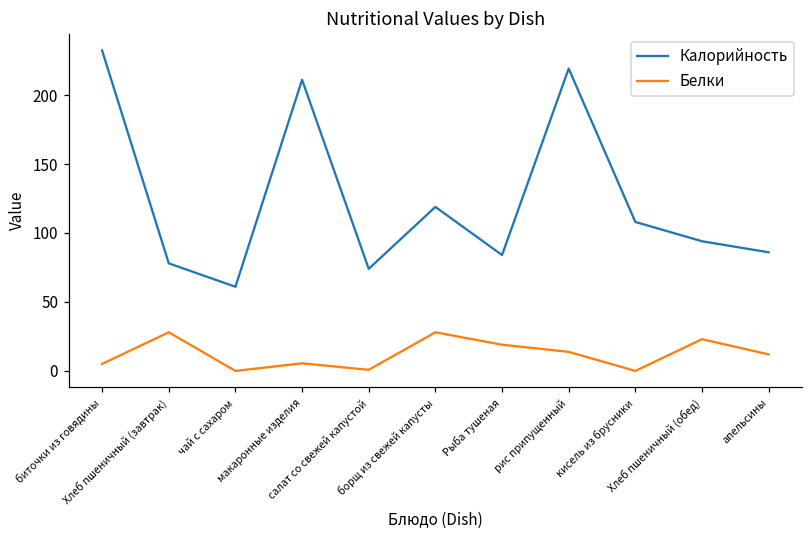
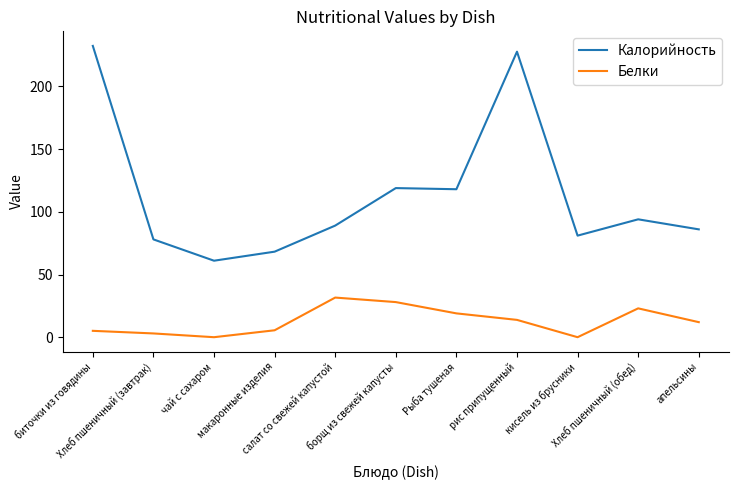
Белки, Хлеб пшеничный (завтрак): 28 -> 3
Калорийность, макаронные изделия: 211 -> 68
Калорийность, салат со свежей капустой: 74 -> 89
Белки, салат со свежей капустой: 1 -> 32
Калорийность, Рыба тушеная: 84 -> 118
Калорийность, рис припущенный: 219 -> 228
Калорийность, кисель из брусники: 108 -> 81
